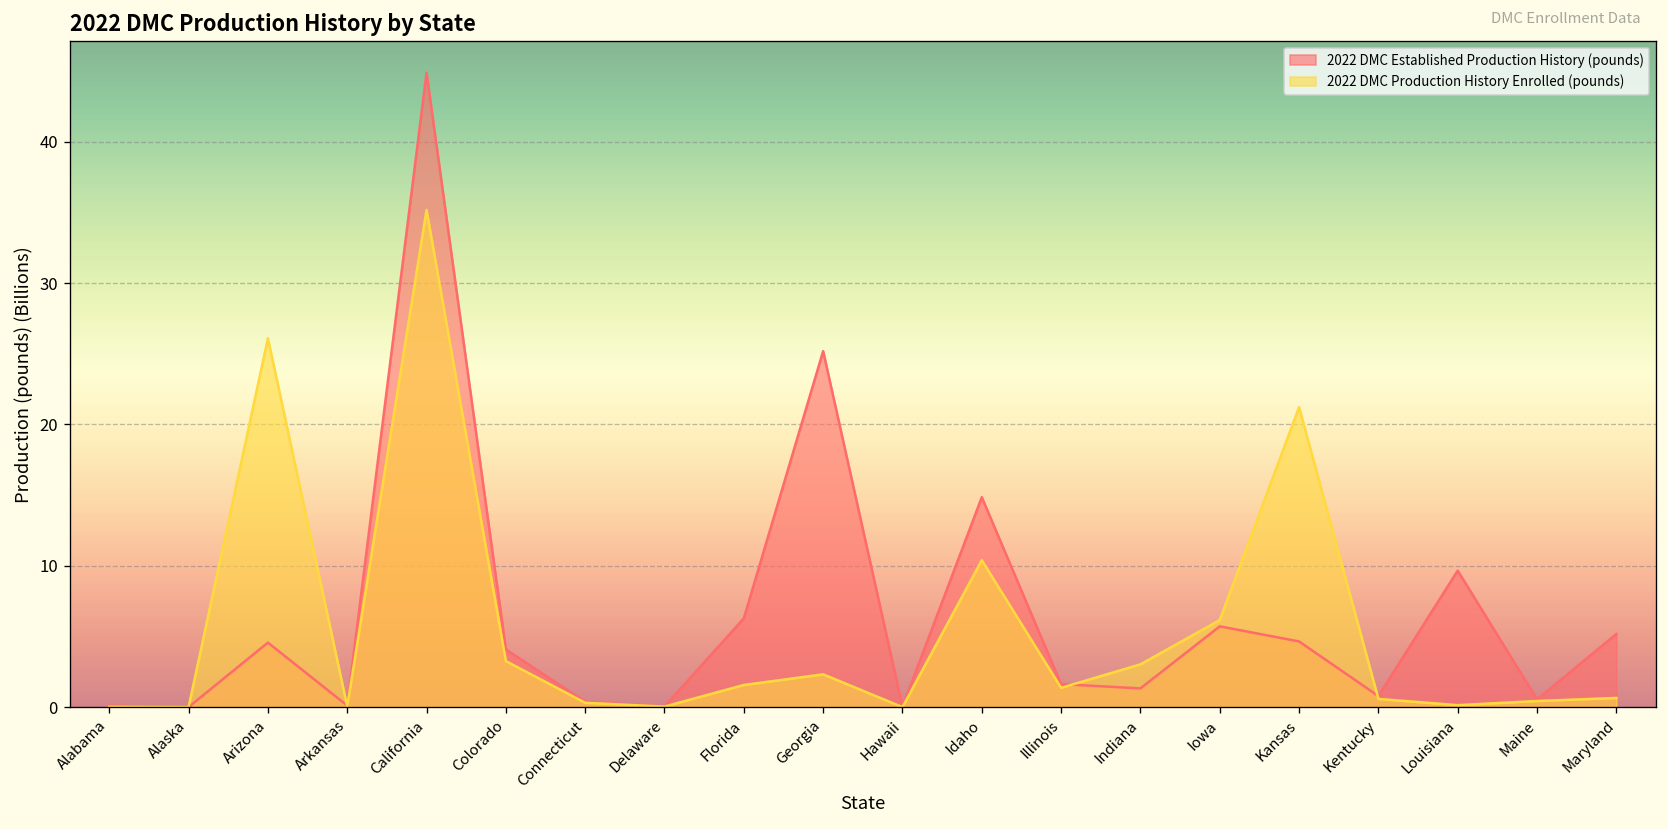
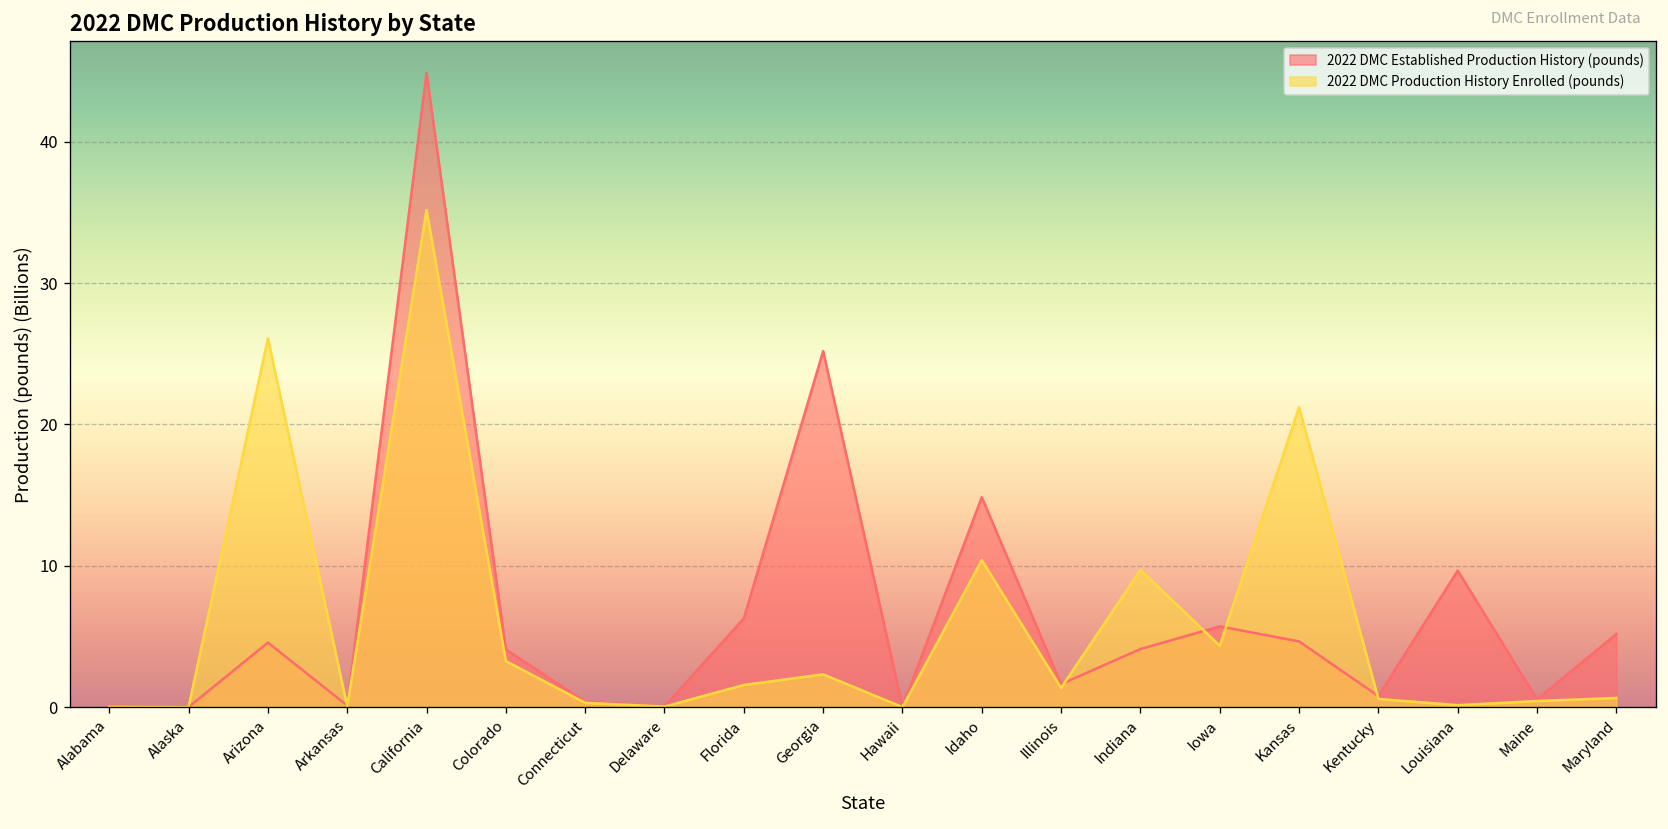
2022 DMC Established Production History (pounds), Indiana: 1.3 -> 4.1
2022 DMC Production History Enrolled (pounds), Indiana: 3.0 -> 9.7
2022 DMC Production History Enrolled (pounds), Iowa: 6.2 -> 4.3
